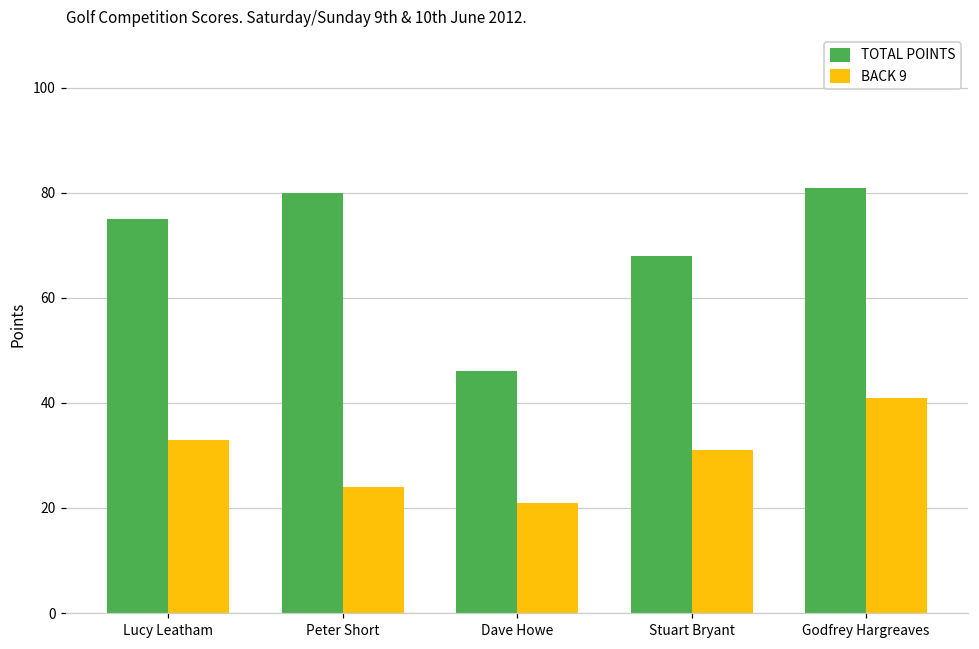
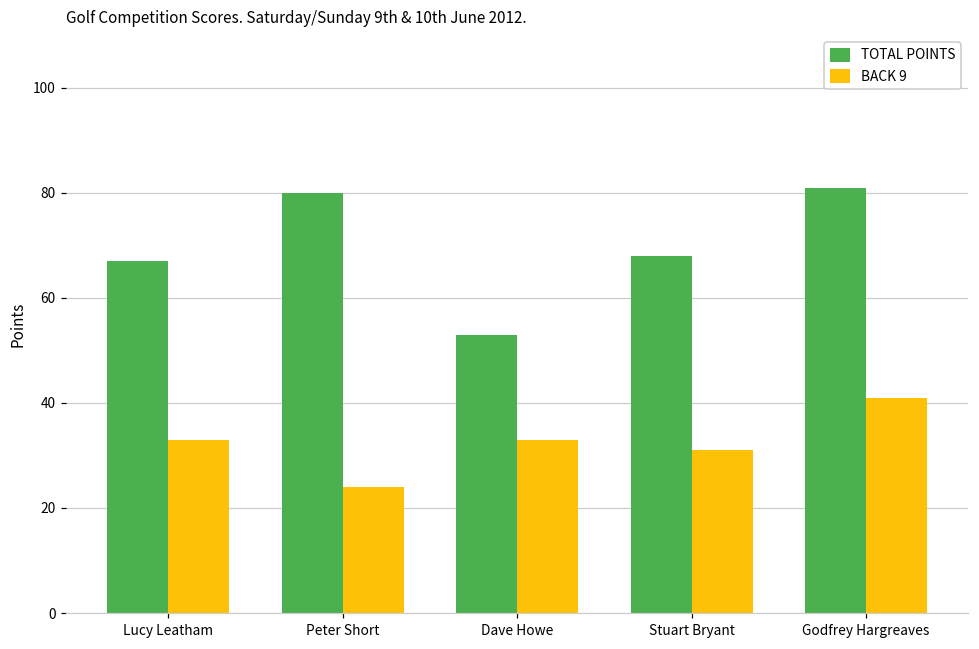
TOTAL POINTS, Lucy Leatham: 75 -> 67
TOTAL POINTS, Dave Howe: 46 -> 53
BACK 9, Dave Howe: 21 -> 33
